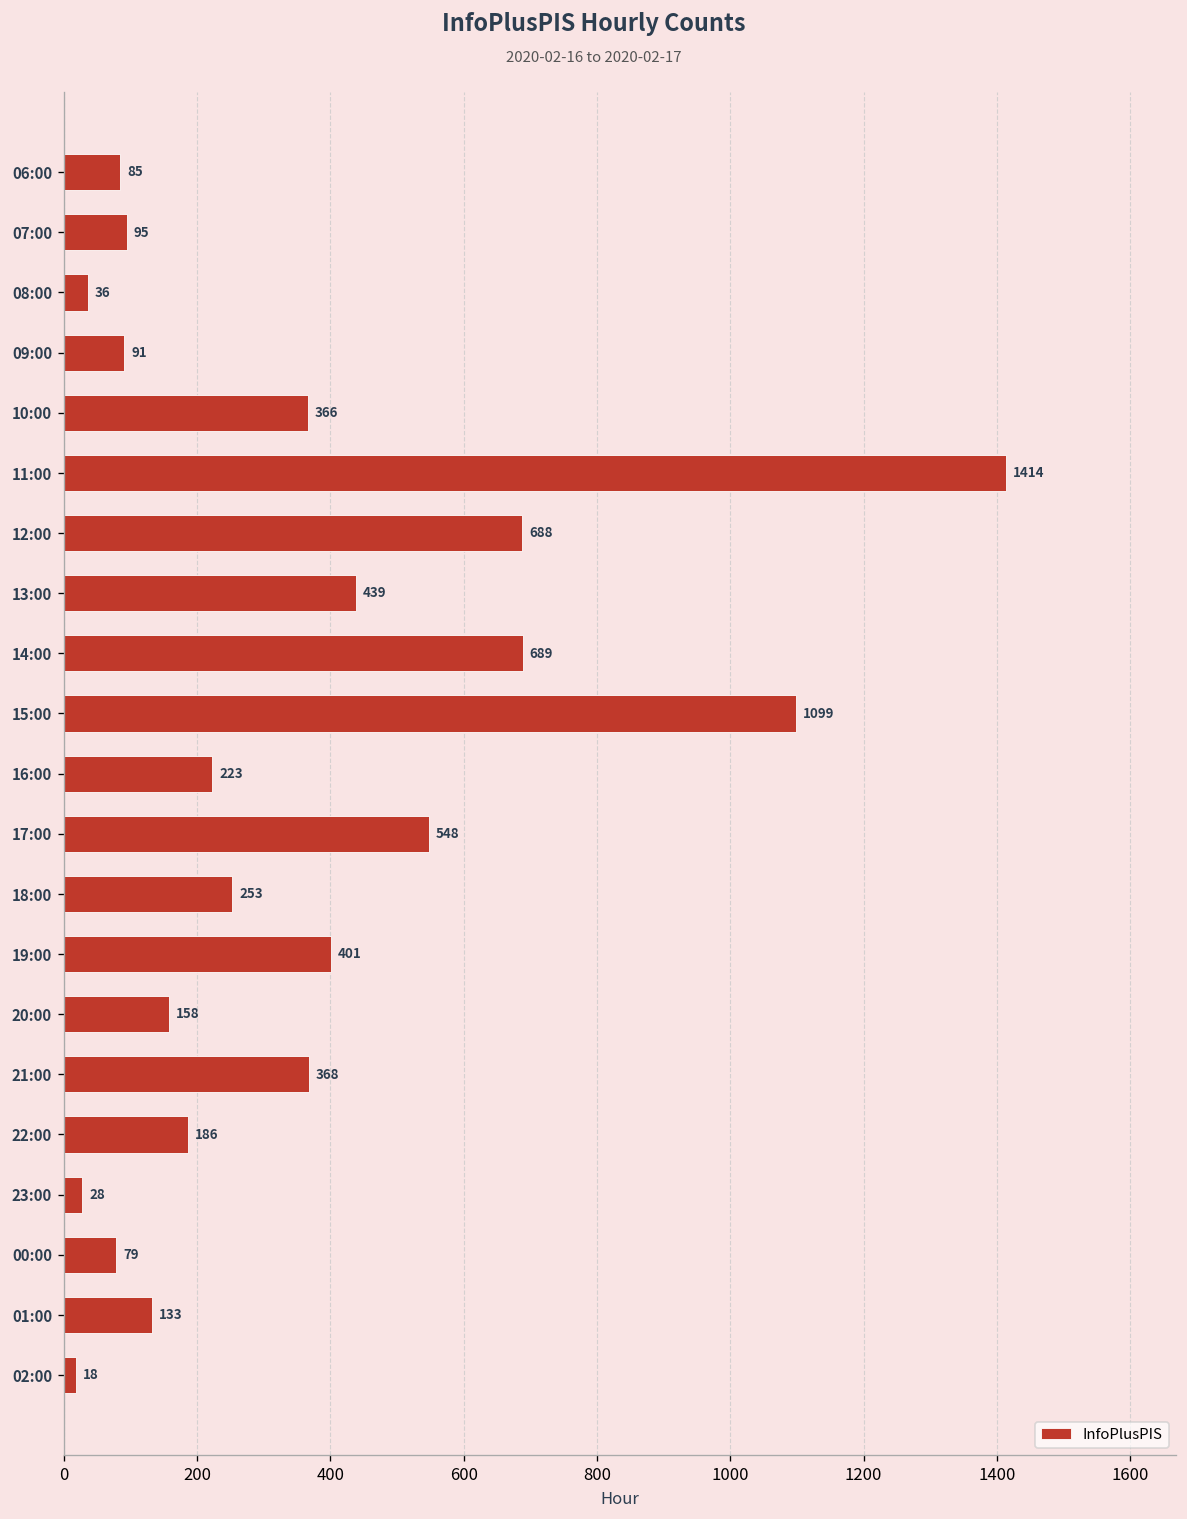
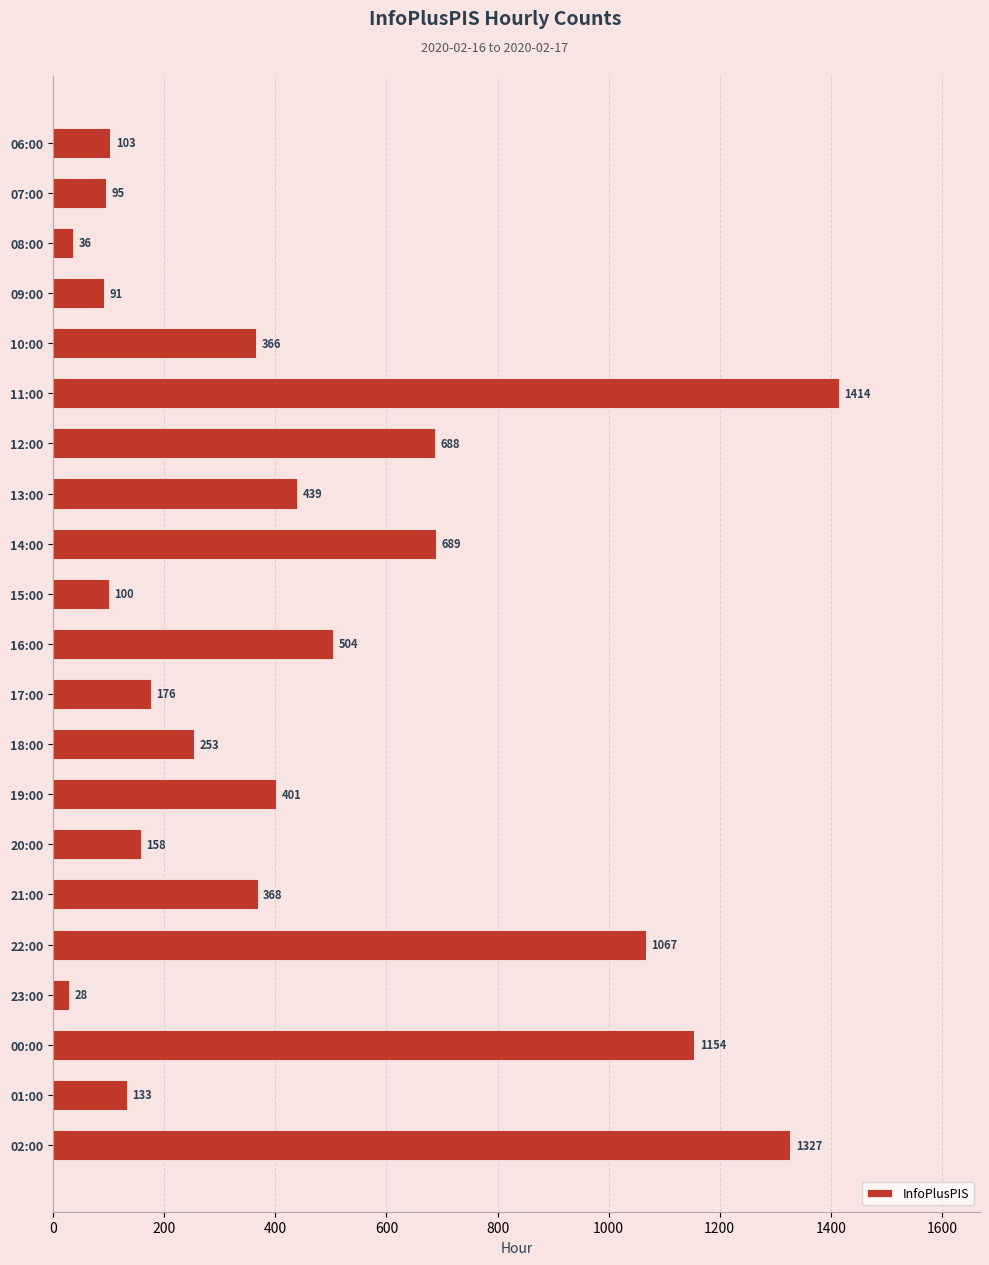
06:00: 85 -> 103
15:00: 1099 -> 100
16:00: 223 -> 504
17:00: 548 -> 176
22:00: 186 -> 1067
00:00: 79 -> 1154
02:00: 18 -> 1327
